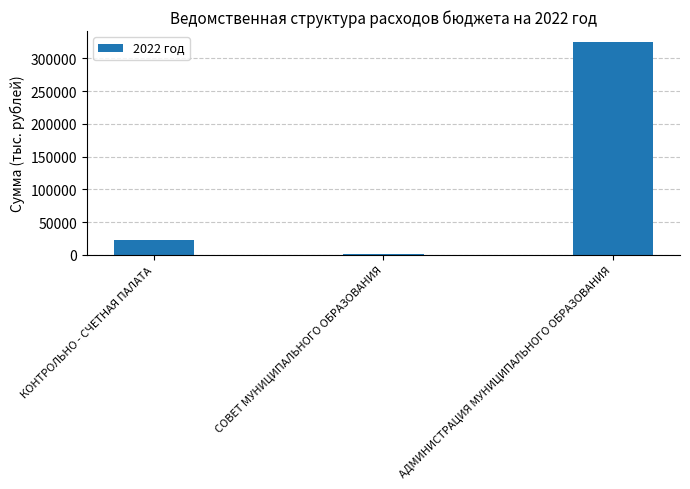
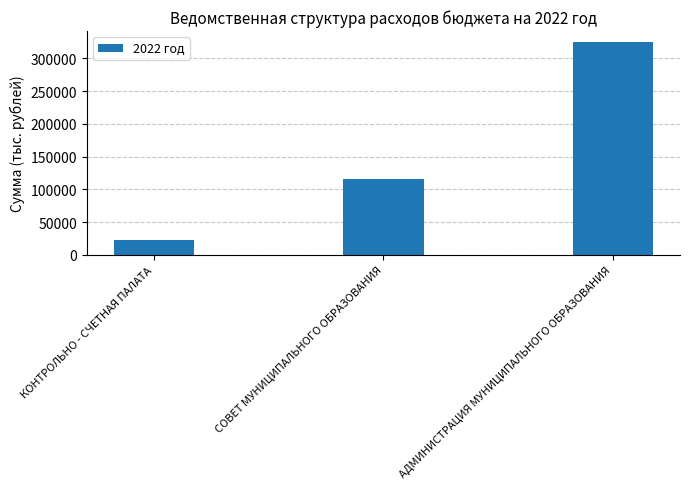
СОВЕТ МУНИЦИПАЛЬНОГО ОБРАЗОВАНИЯ: 0 -> 120000
